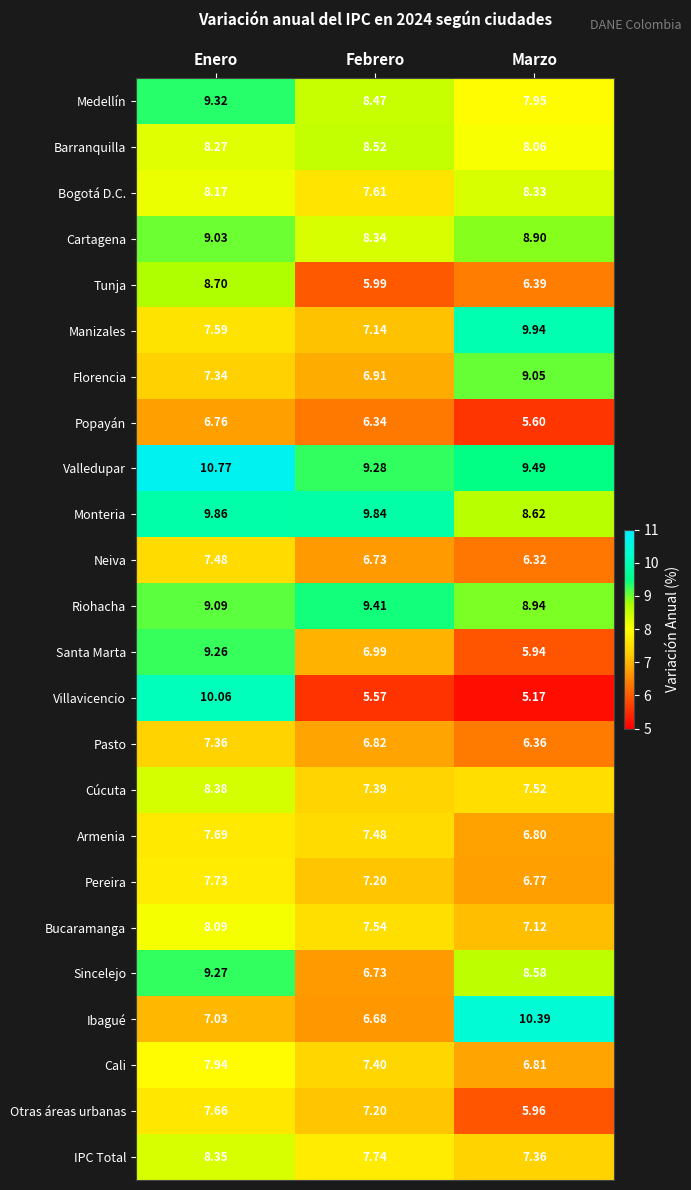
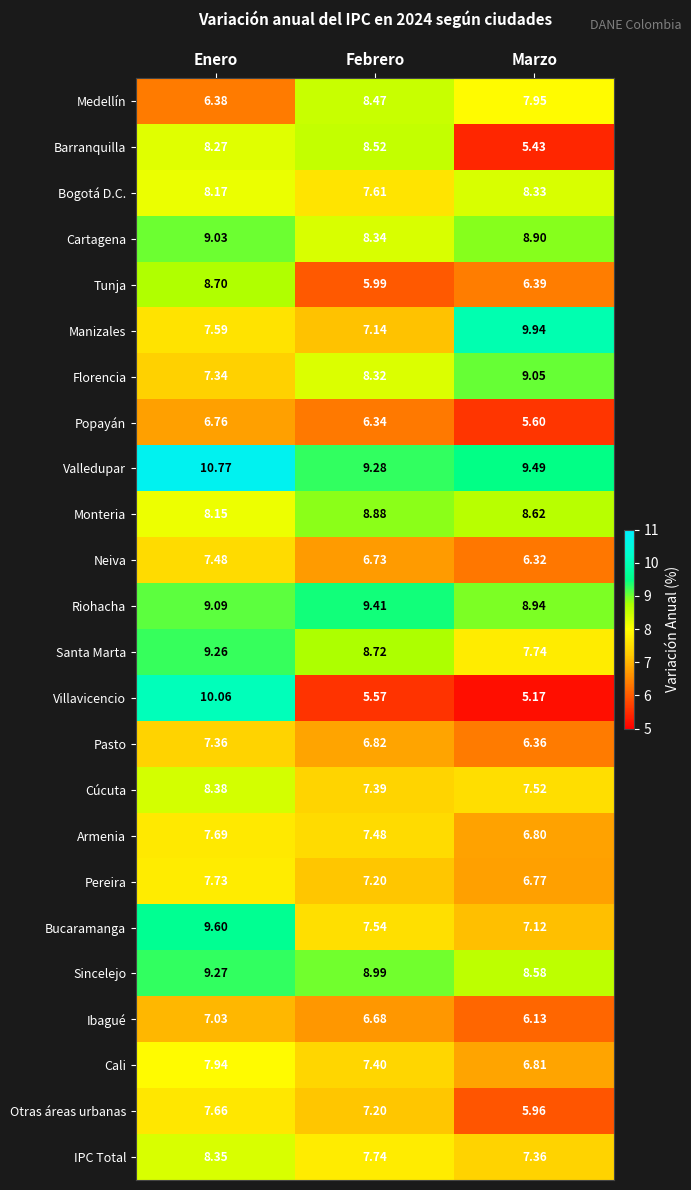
Medellín, Enero: 9.32 -> 6.38
Barranquilla, Marzo: 8.06 -> 5.43
Florencia, Febrero: 6.91 -> 8.32
Monteria, Enero: 9.86 -> 8.15
Monteria, Febrero: 9.84 -> 8.88
Santa Marta, Febrero: 6.99 -> 8.72
Santa Marta, Marzo: 5.94 -> 7.74
Bucaramanga, Enero: 8.09 -> 9.60
Sincelejo, Febrero: 6.73 -> 8.99
Ibagué, Marzo: 10.39 -> 6.13
